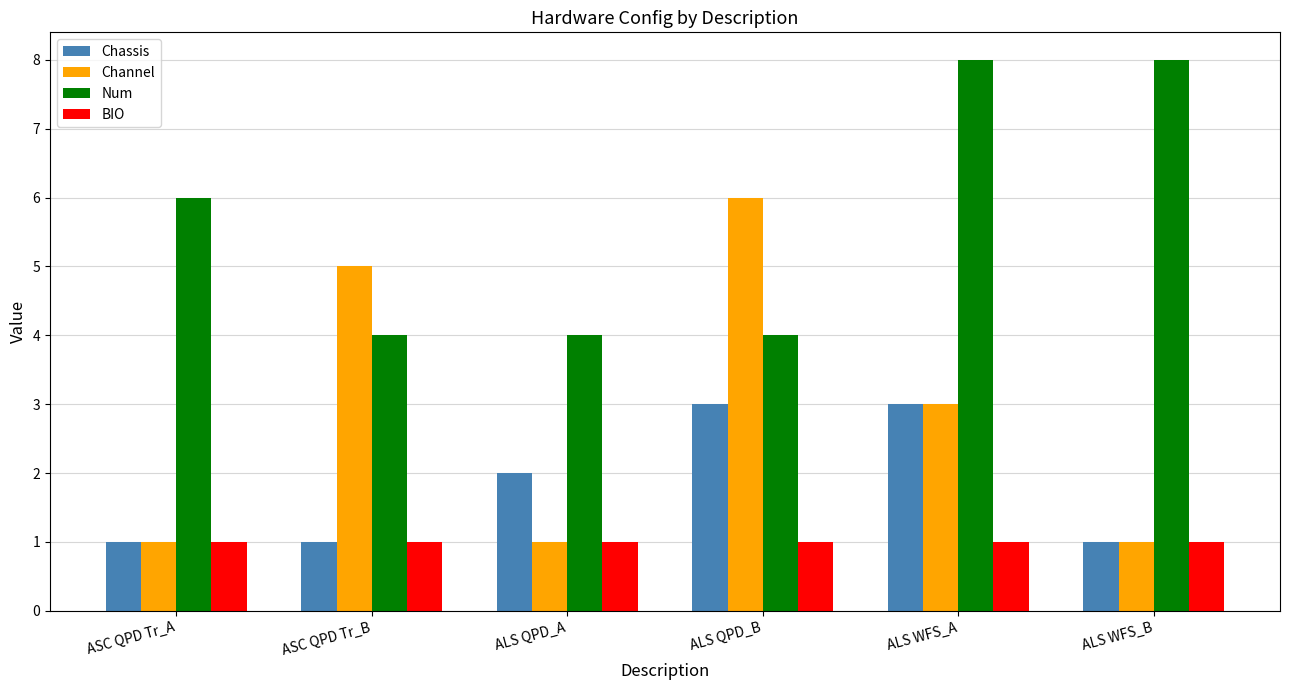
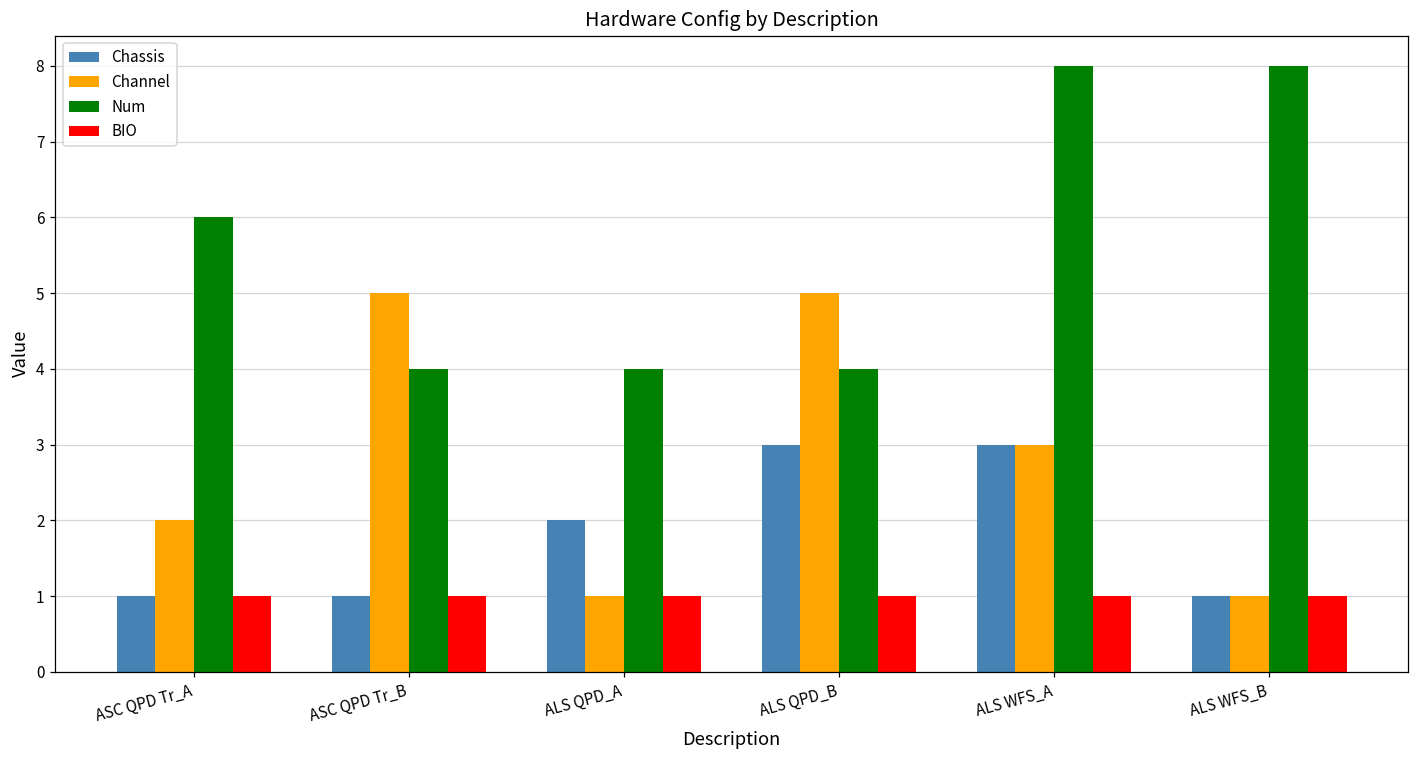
Channel, ASC QPD Tr_A: 1 -> 2
Channel, ALS QPD_B: 6 -> 5
